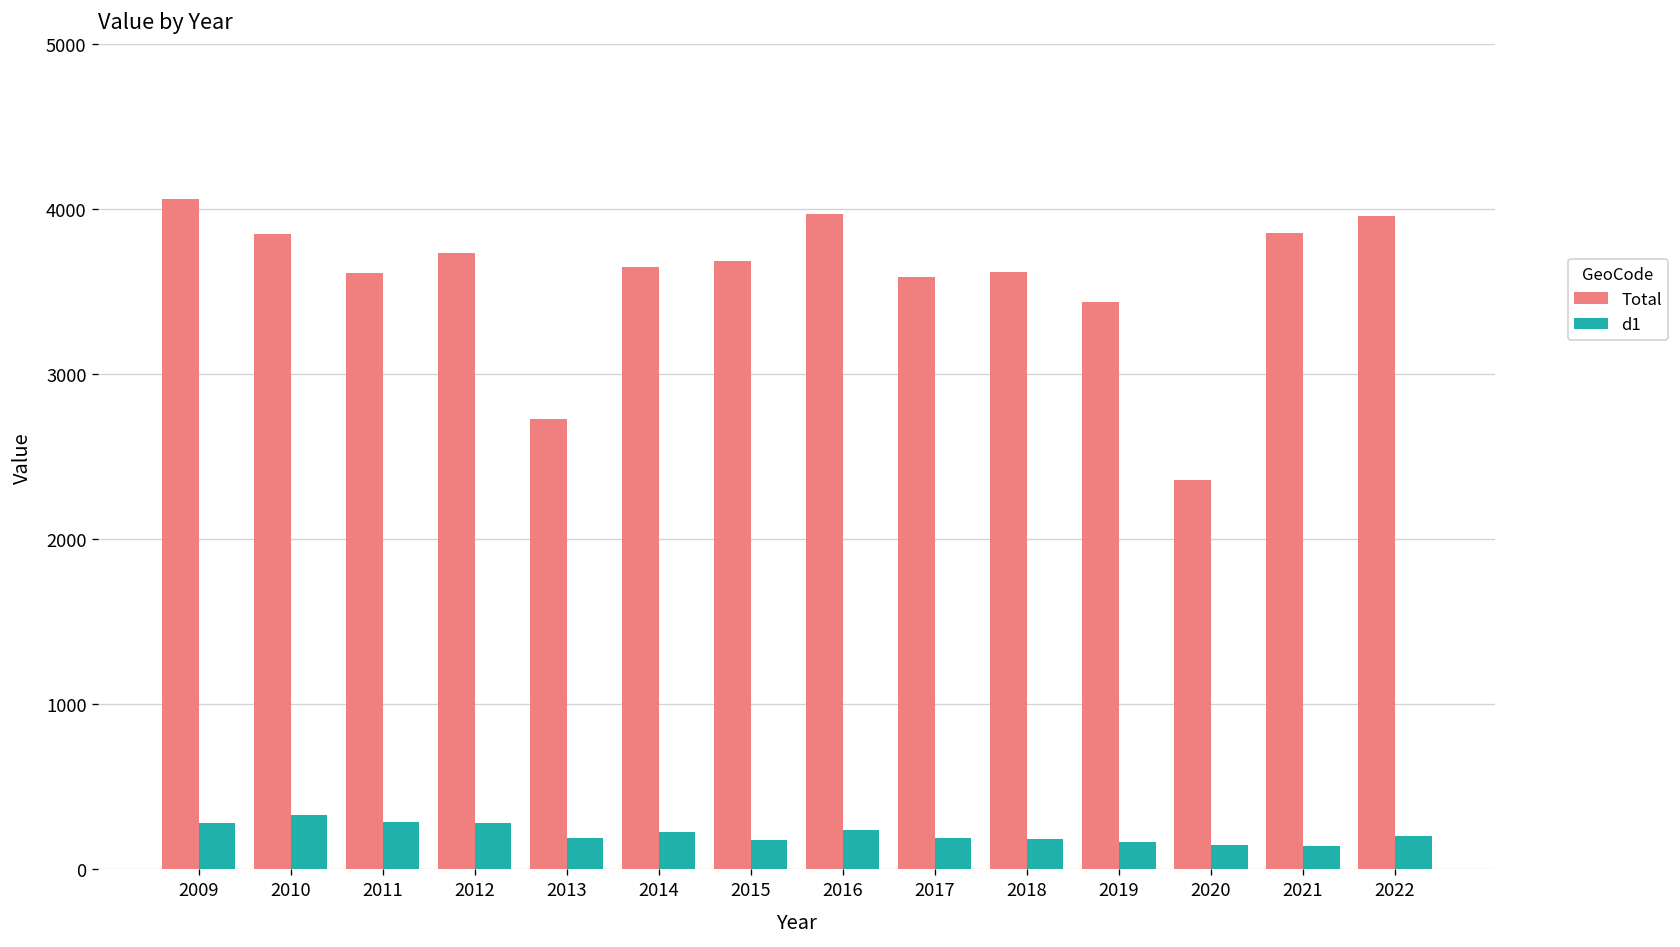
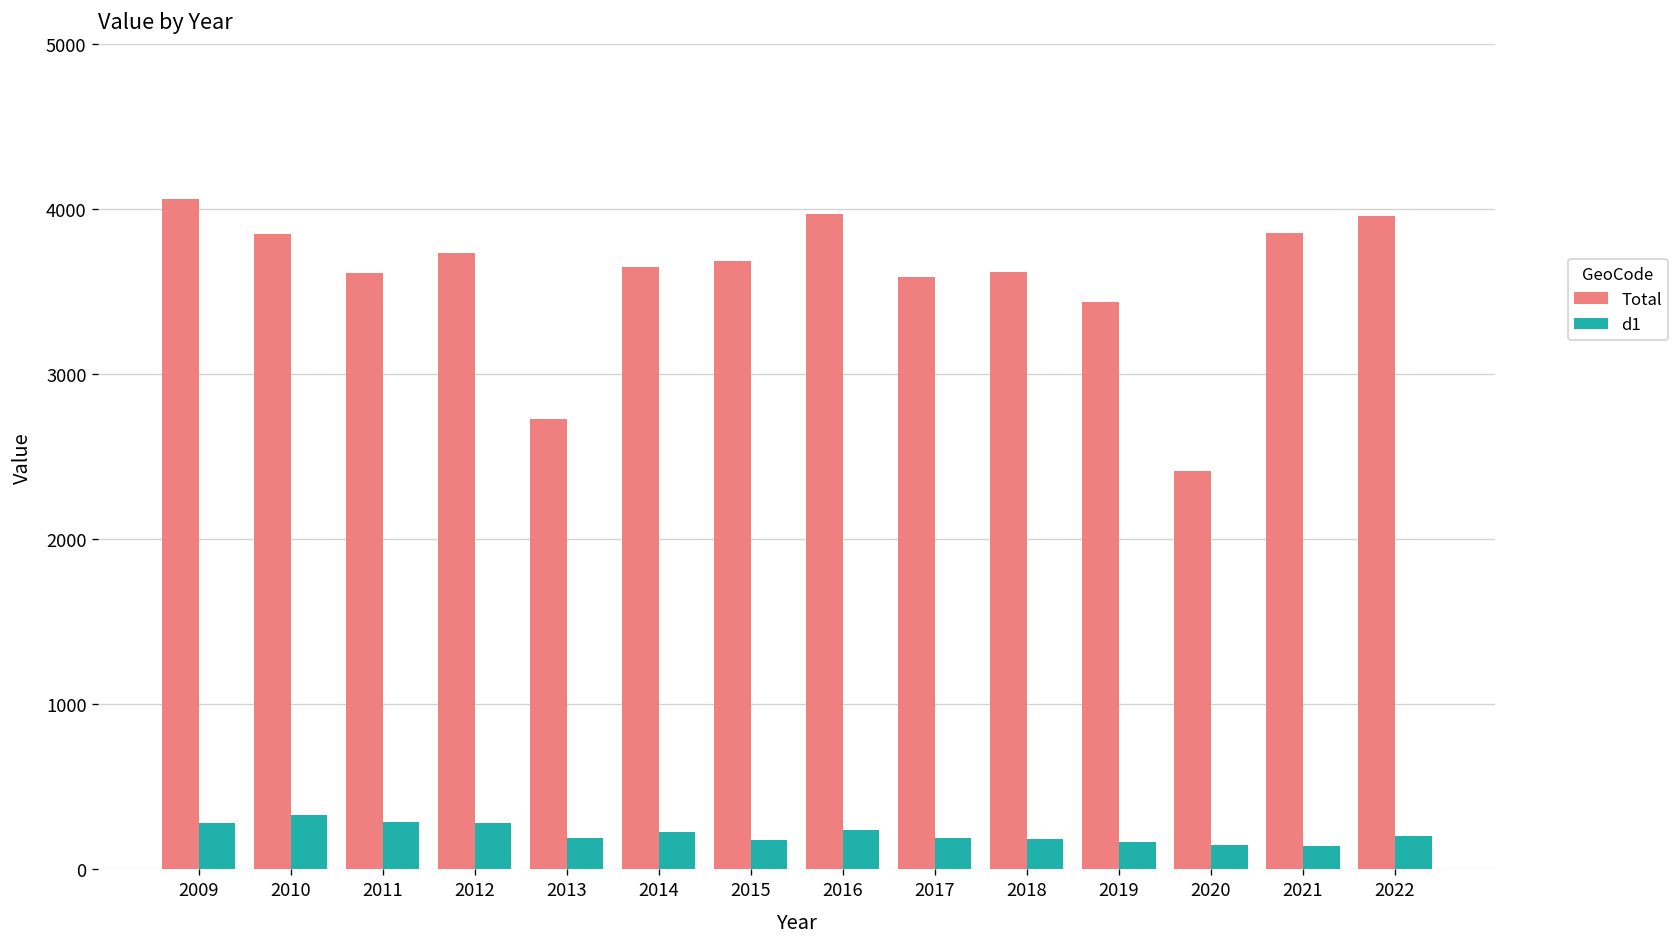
Total, 2020: 2360 -> 2420
